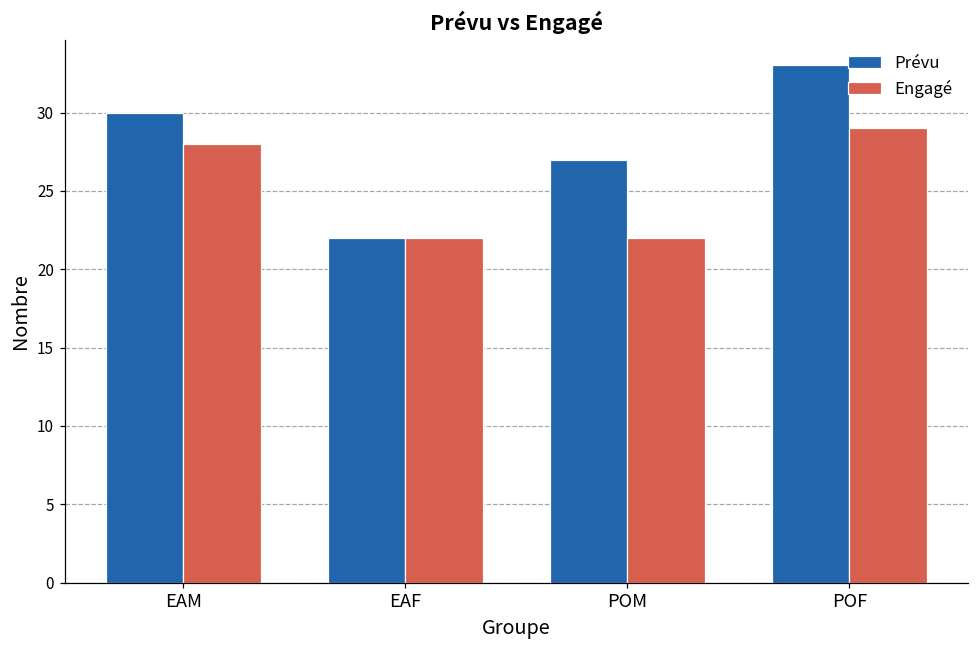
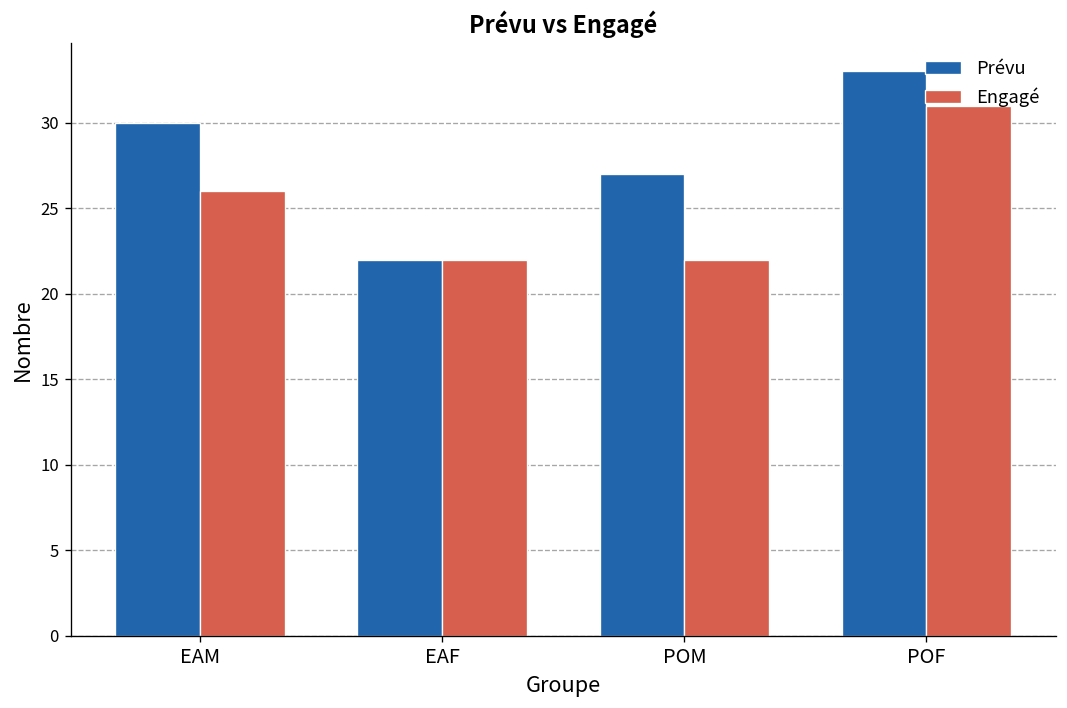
Engagé, EAM: 28 -> 26
Engagé, POF: 29 -> 31
